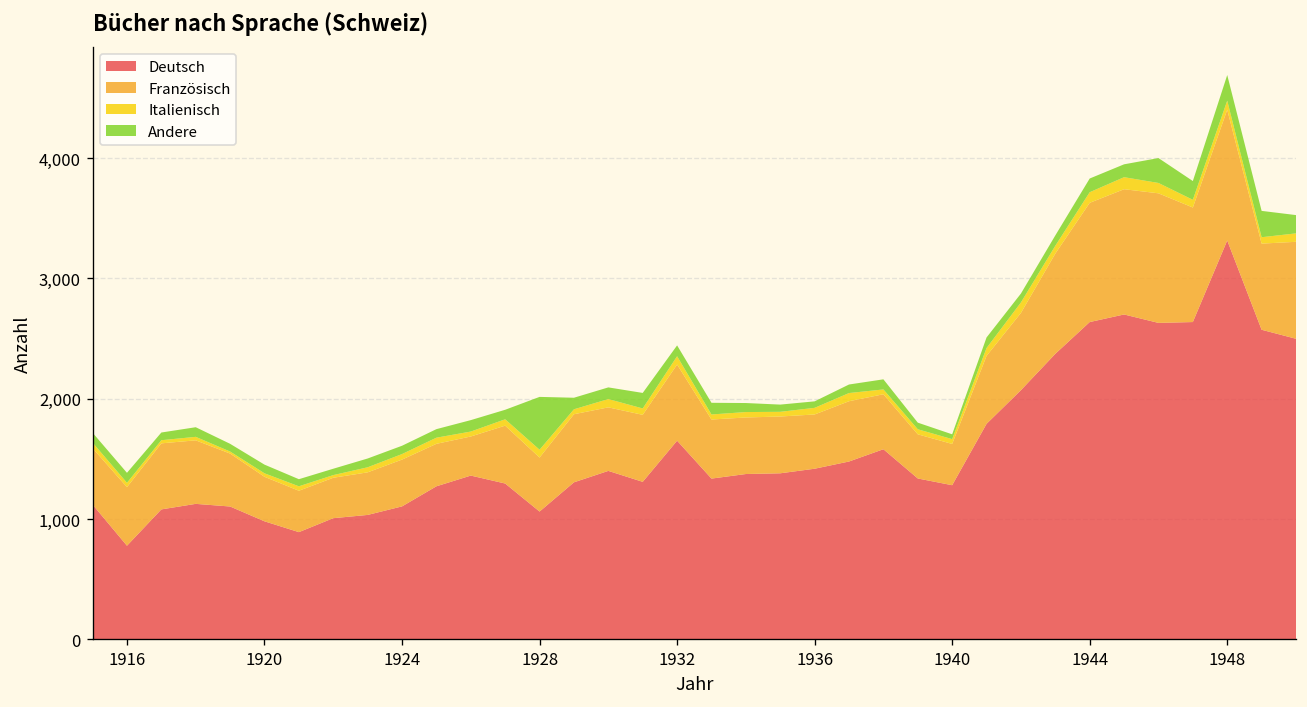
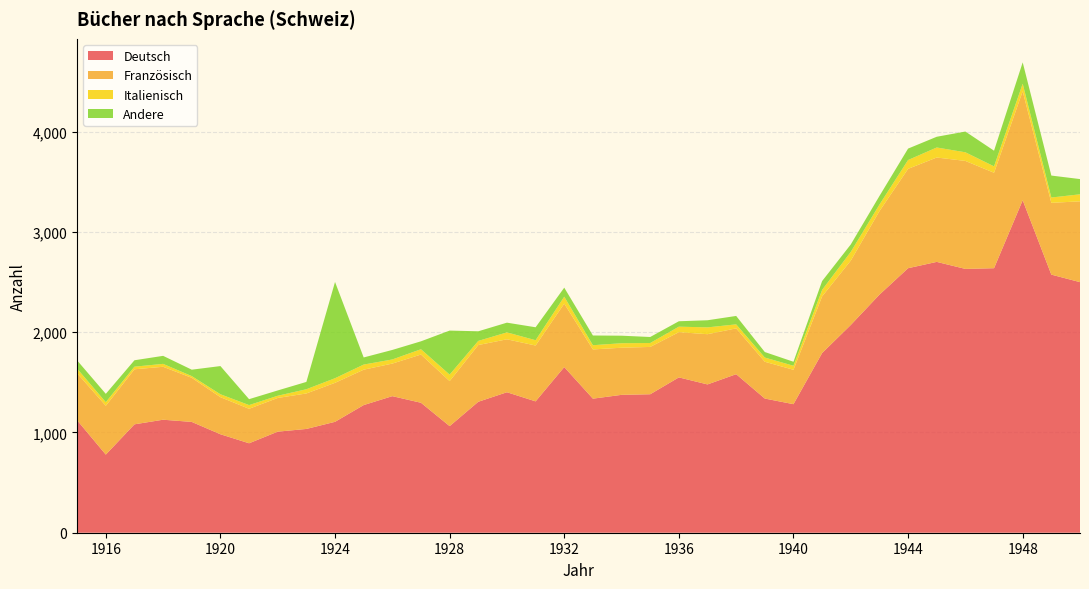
Andere, 1920: 70 -> 280
Andere, 1924: 70 -> 960
Deutsch, 1936: 1,420 -> 1,550
